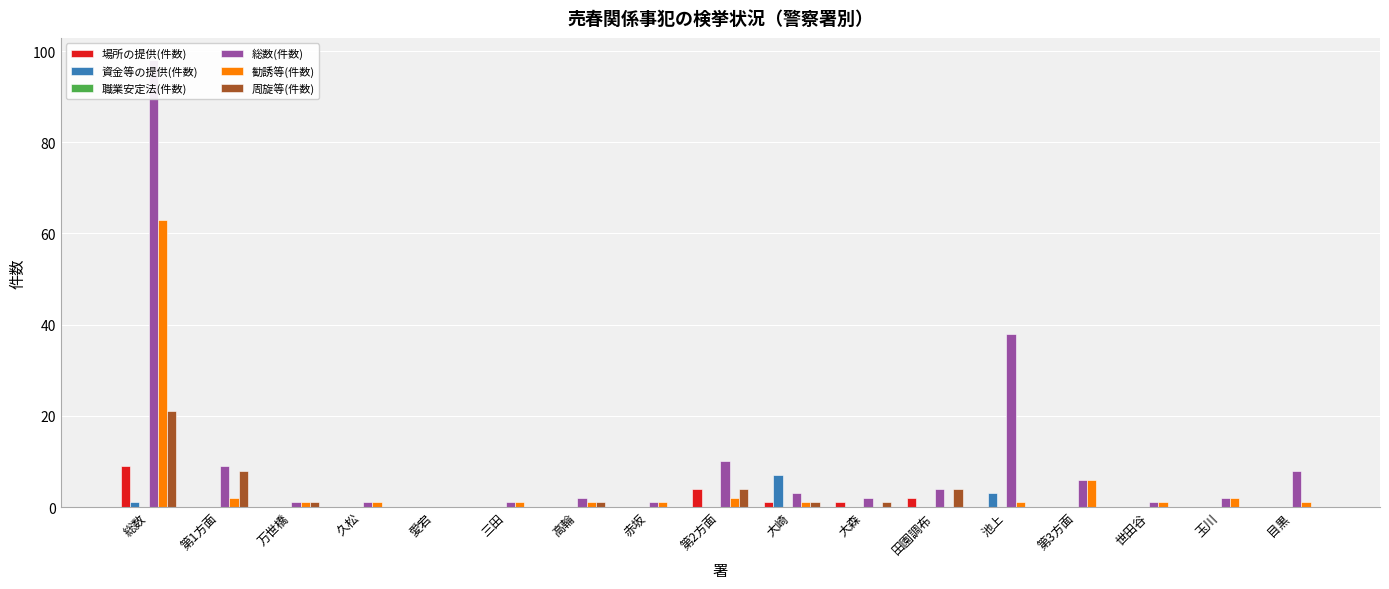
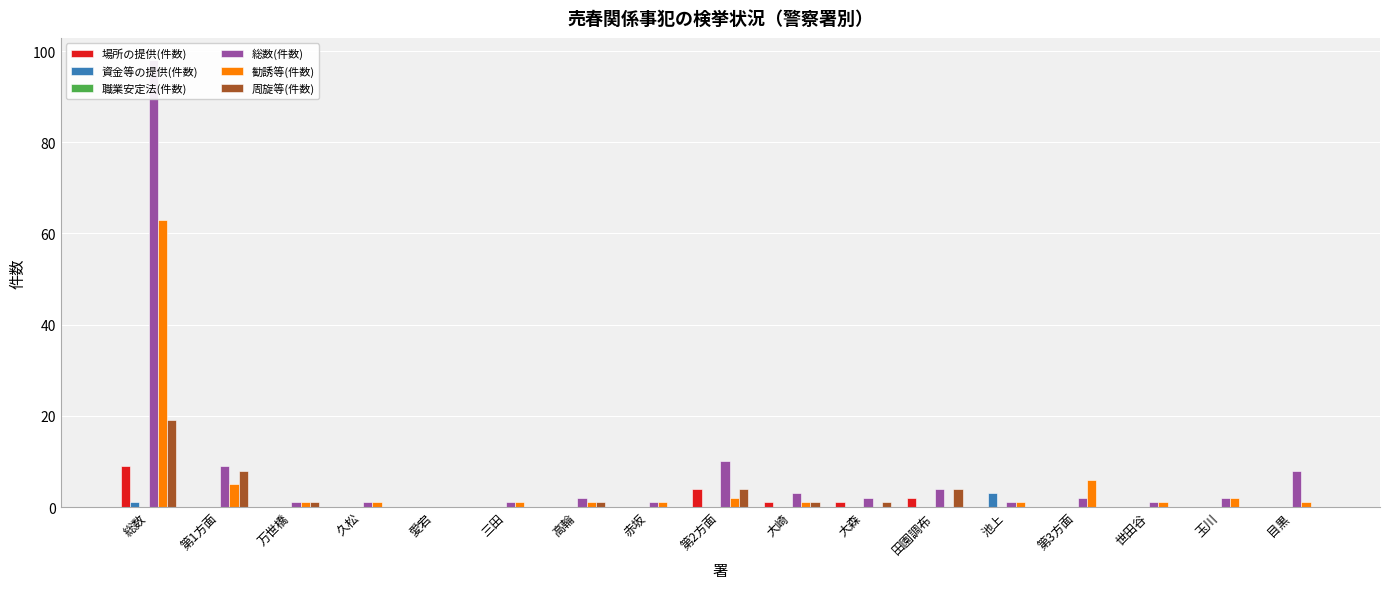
周旋等(件数), 総数: 21 -> 19
勧誘等(件数), 第1方面: 2 -> 5
資金等の提供(件数), 大崎: 7 -> 0
総数(件数), 池上: 38 -> 1
総数(件数), 第3方面: 6 -> 2
